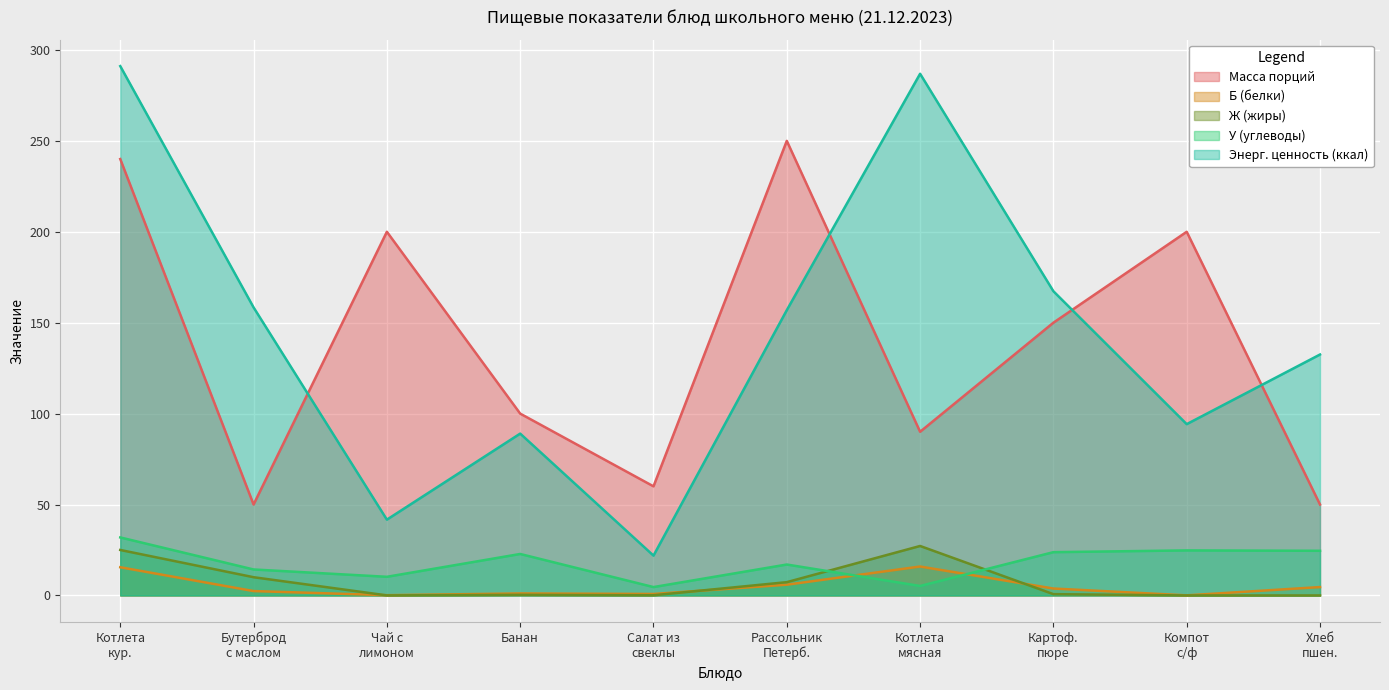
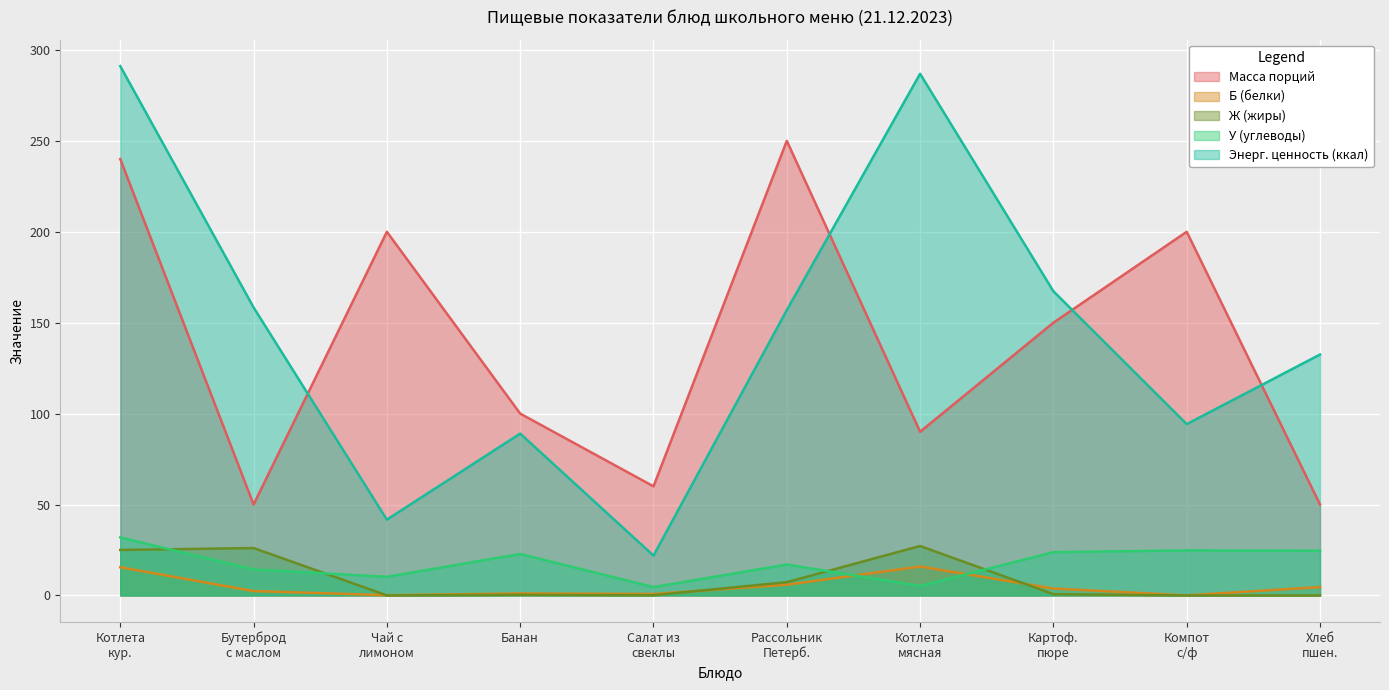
Ж (жиры), Бутерброд с маслом: 10 -> 26
